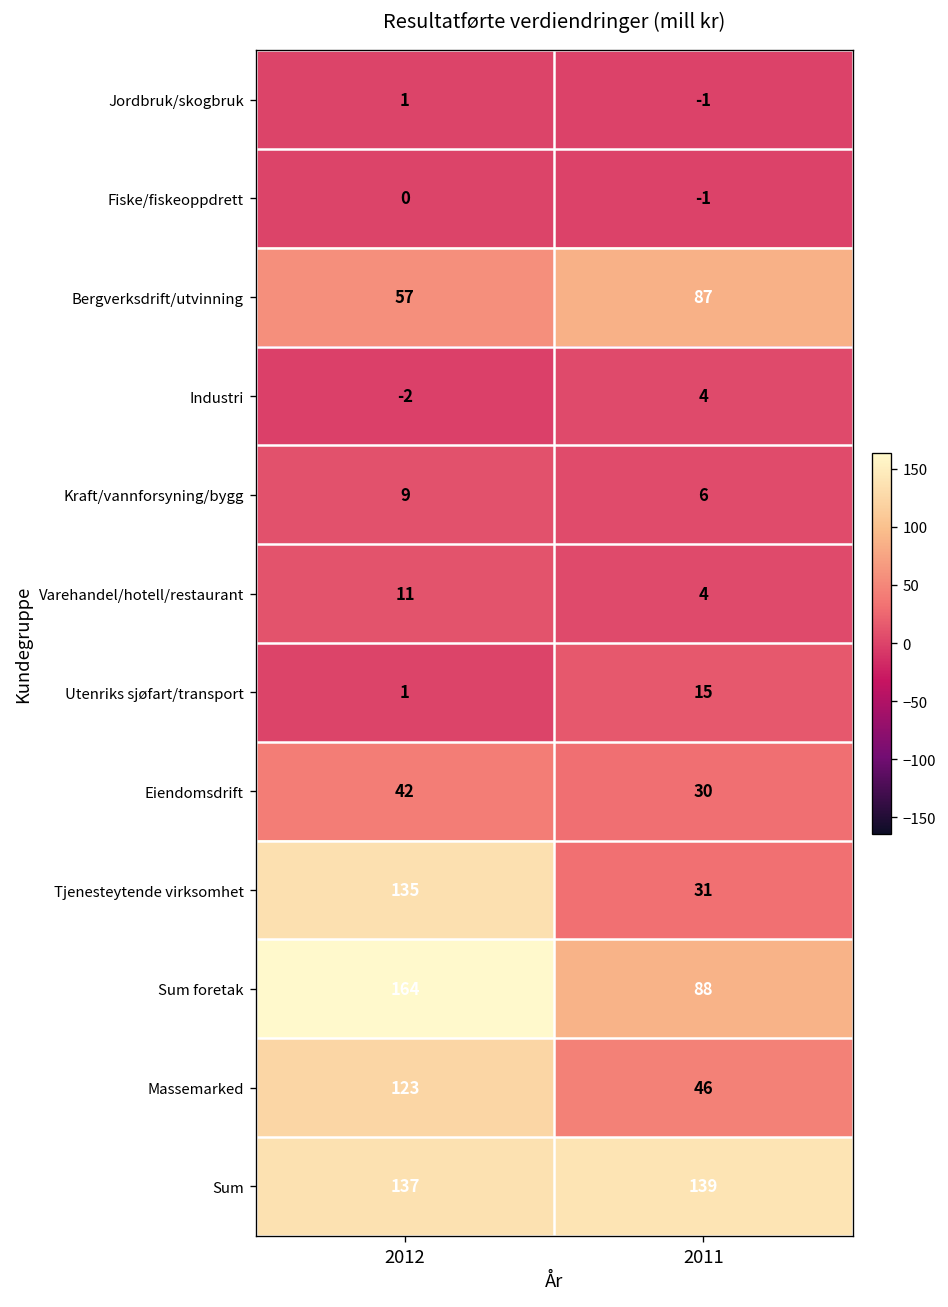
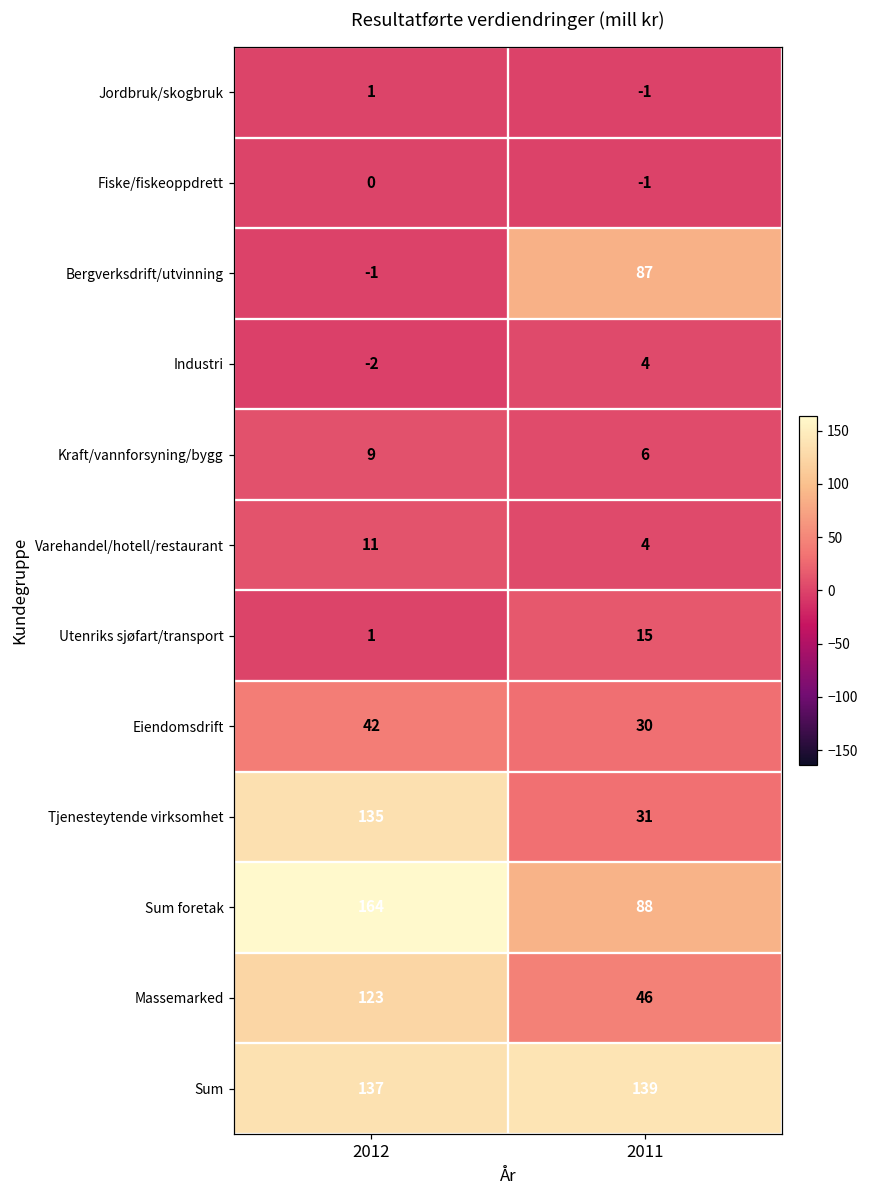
Bergverksdrift/utvinning, 2012: 57 -> -1
